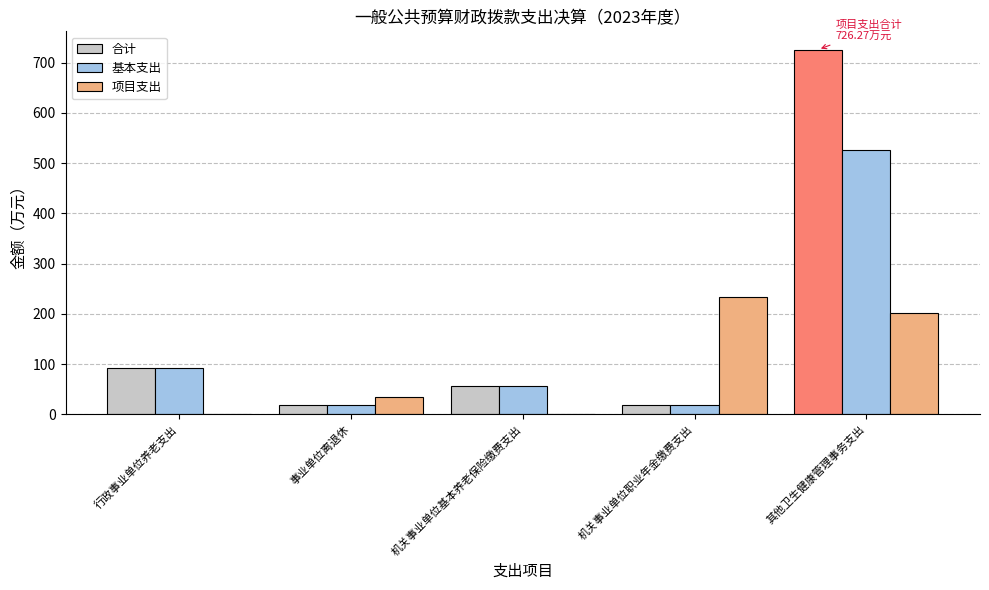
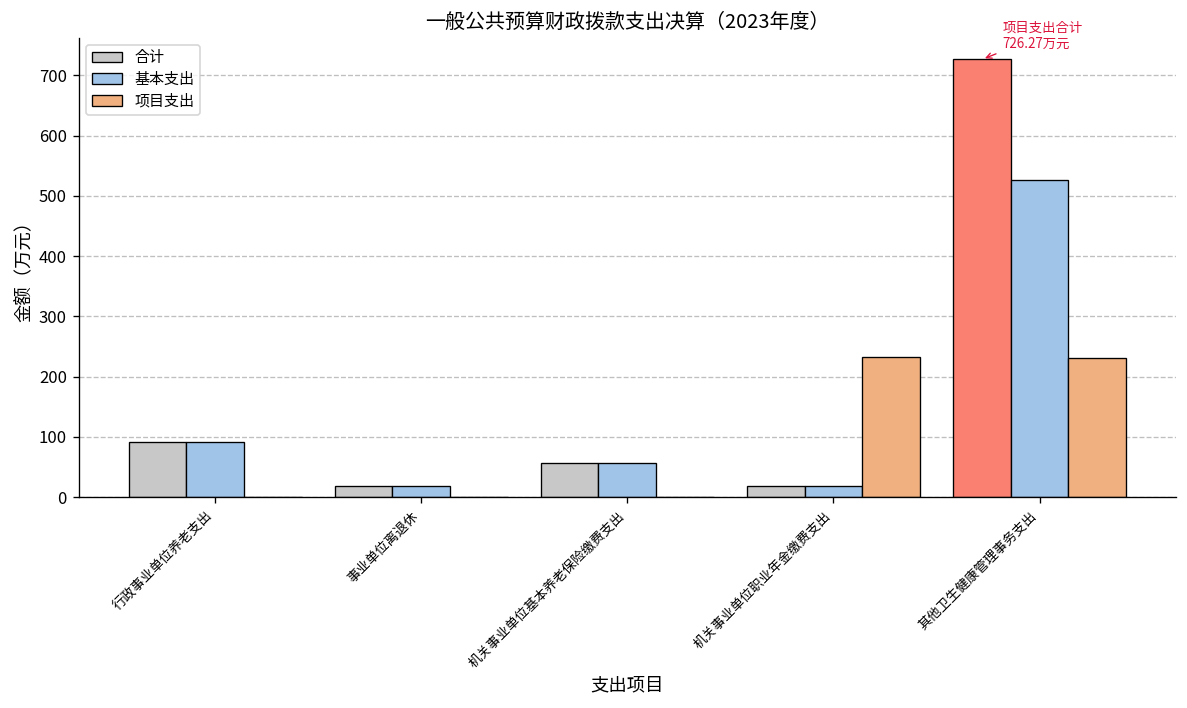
项目支出, 事业单位离退休: 30 -> 0
项目支出, 其他卫生健康管理事务支出: 200 -> 230
